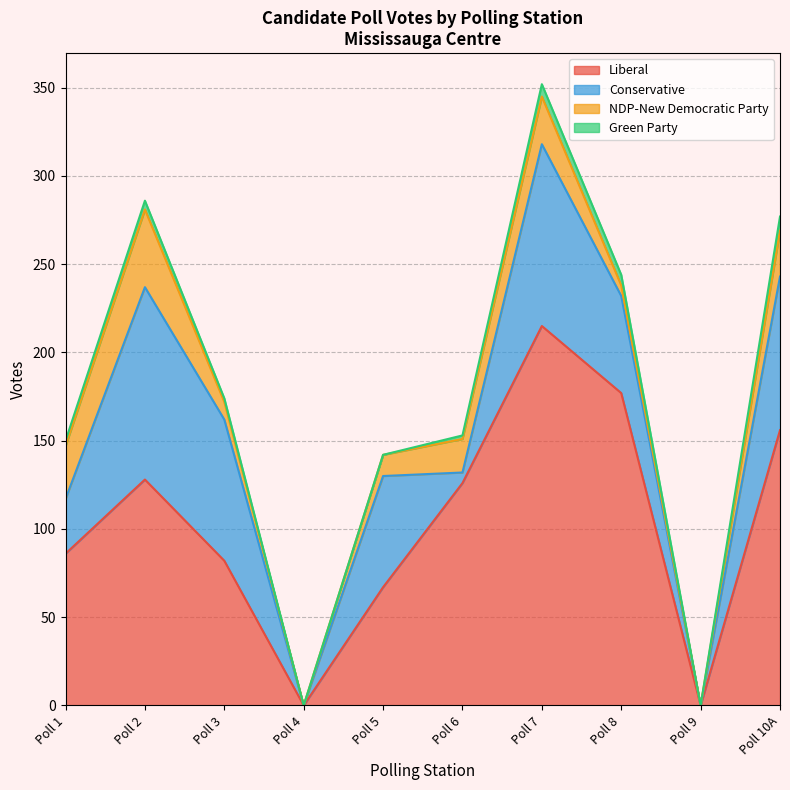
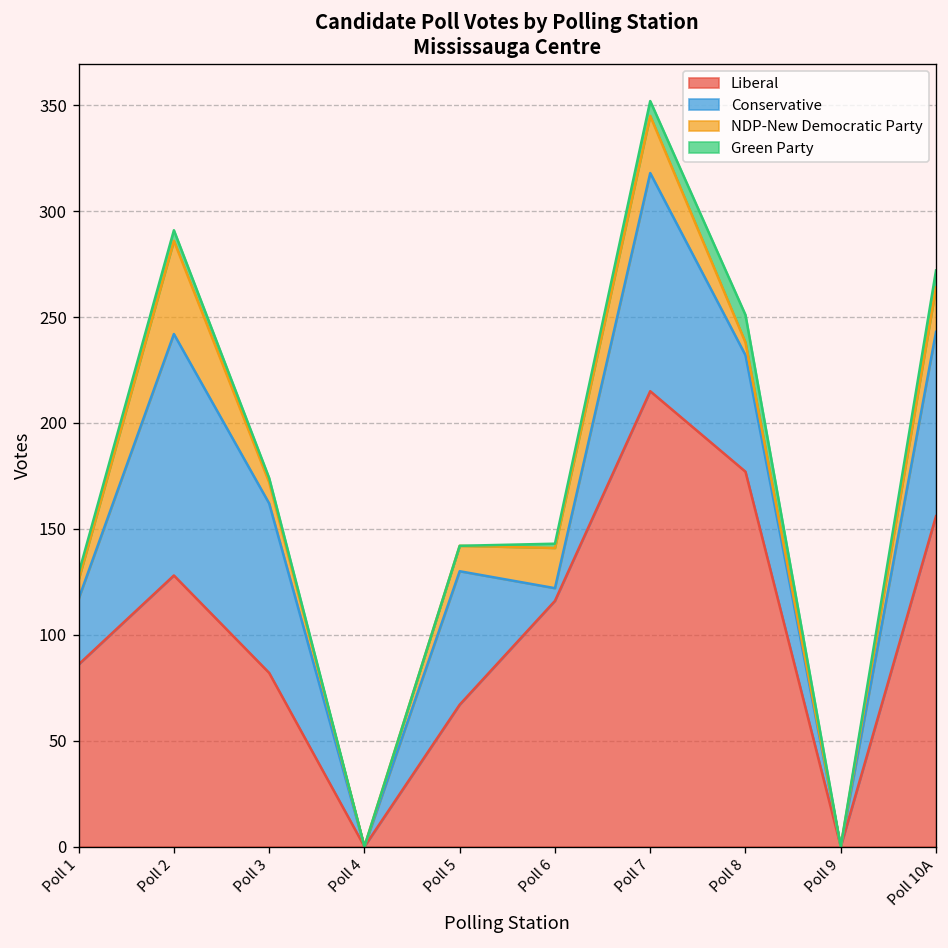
NDP-New Democratic Party, Poll 1: 30 -> 9
Conservative, Poll 2: 109 -> 114
Liberal, Poll 6: 126 -> 116
Green Party, Poll 8: 6 -> 13
NDP-New Democratic Party, Poll 10A: 26 -> 21
